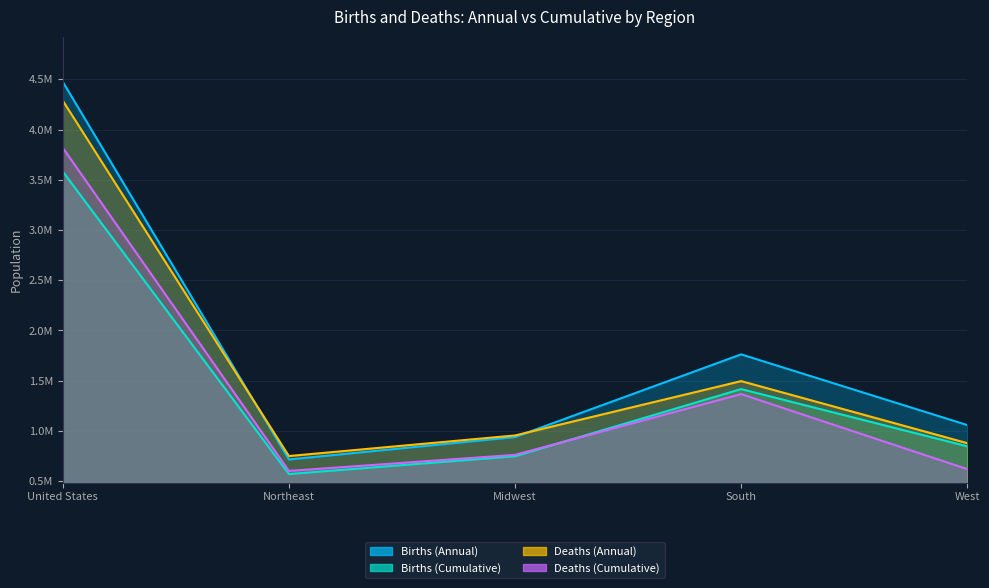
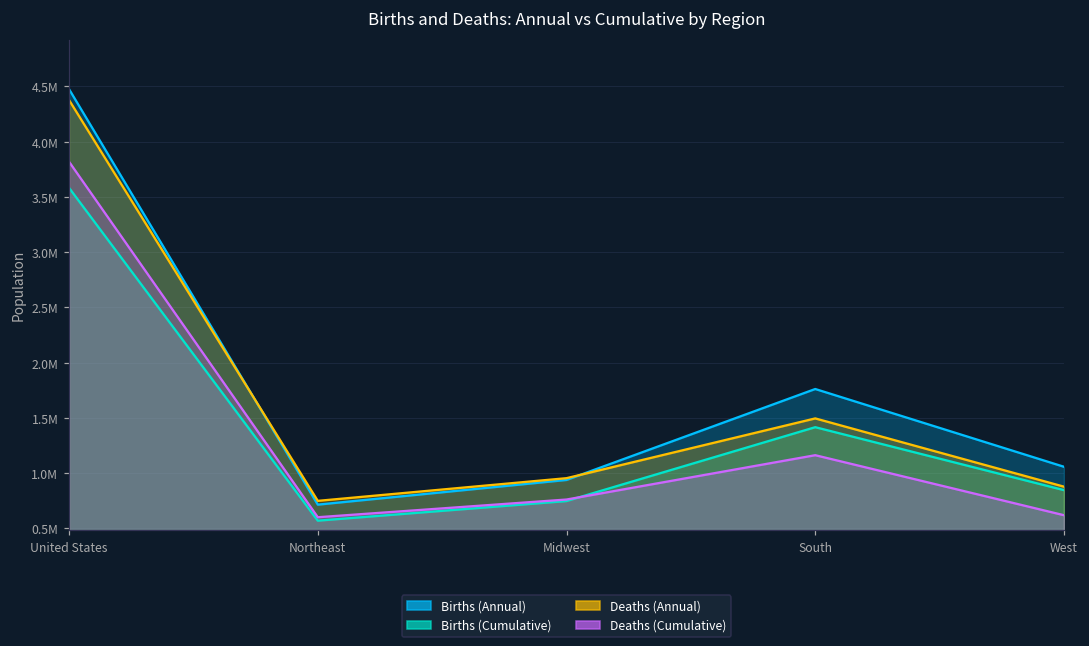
Deaths (Annual), United States: 4290000 -> 4380000
Deaths (Cumulative), South: 1370000 -> 1160000
